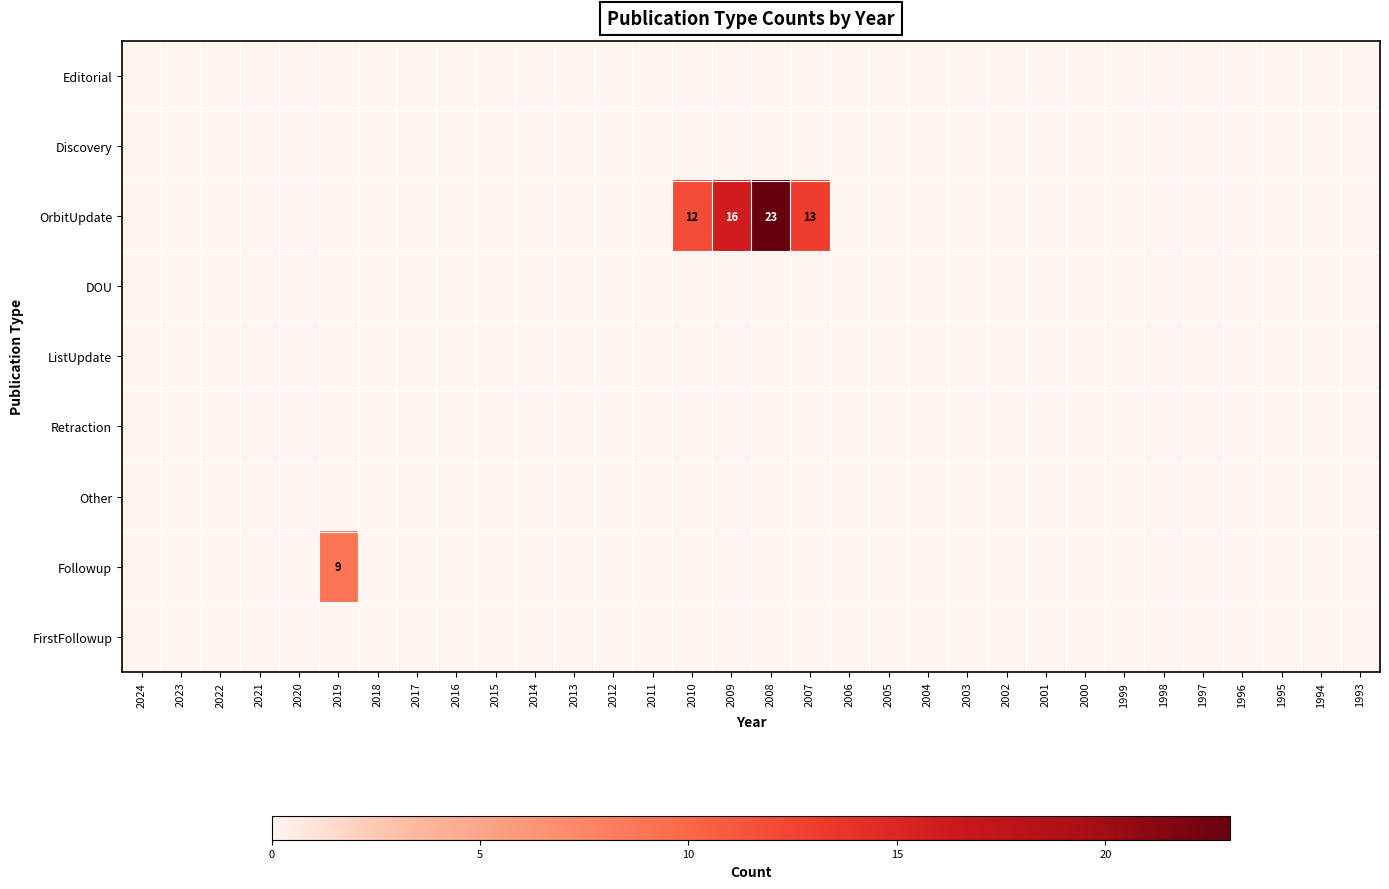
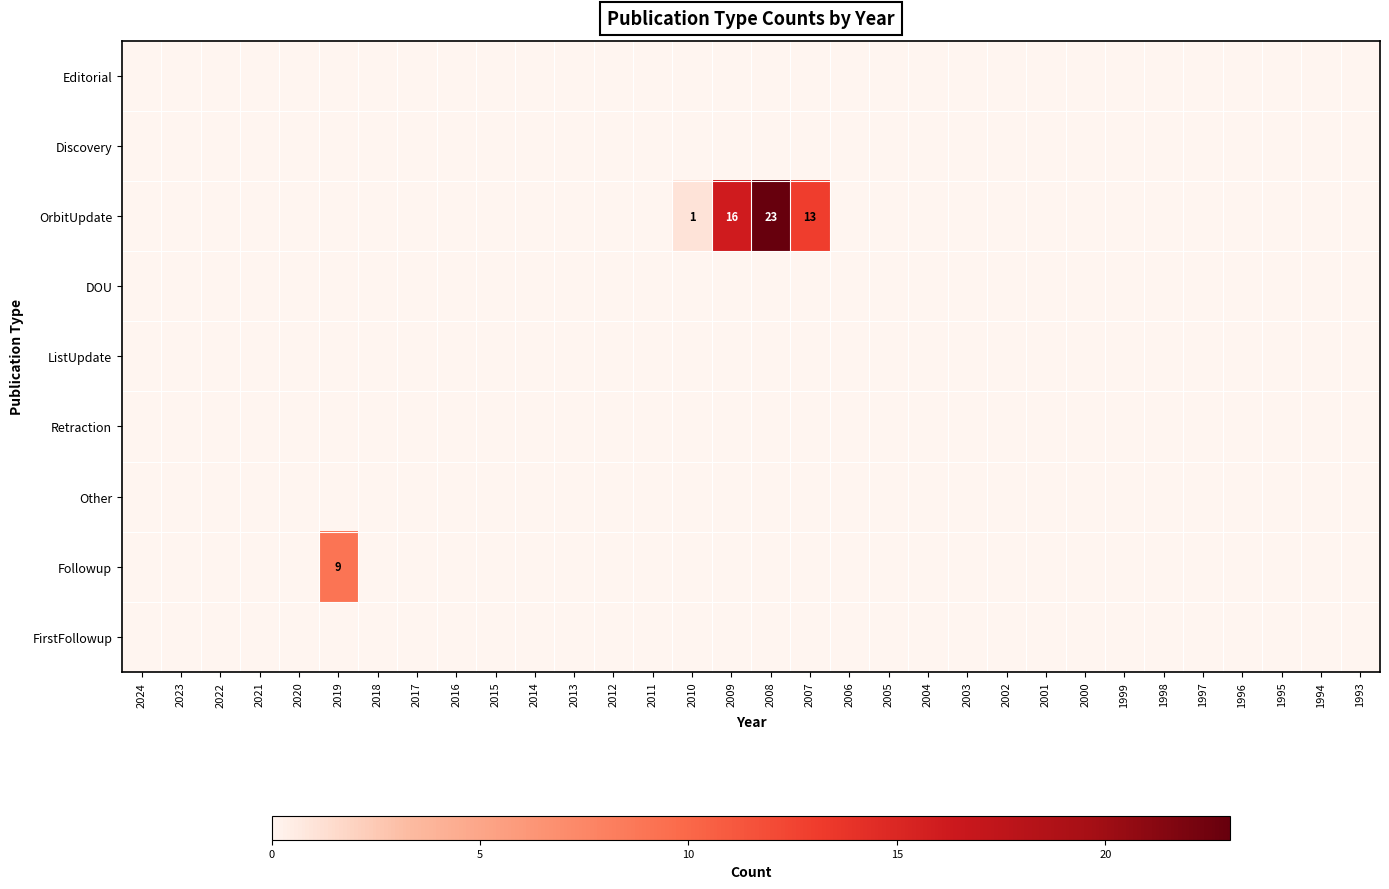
OrbitUpdate, 2010: 12 -> 1
